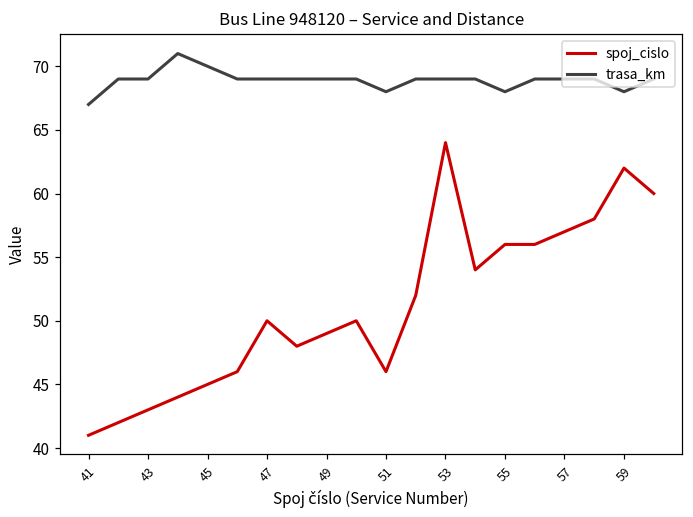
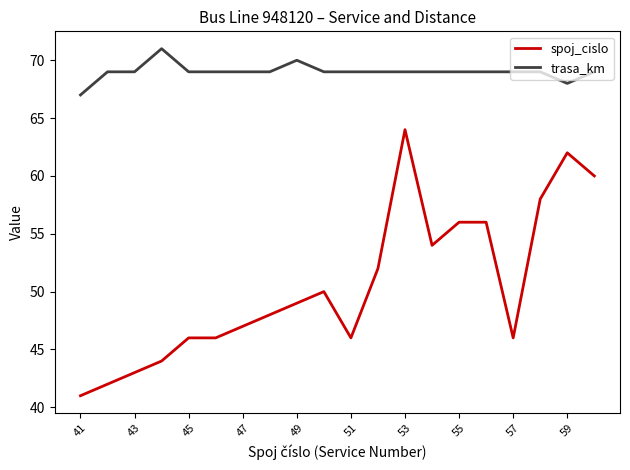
spoj_cislo, 45: 45 -> 46
trasa_km, 45: 70 -> 69
spoj_cislo, 47: 50 -> 47
trasa_km, 49: 69 -> 70
trasa_km, 51: 68 -> 69
trasa_km, 55: 68 -> 69
spoj_cislo, 57: 57 -> 46
